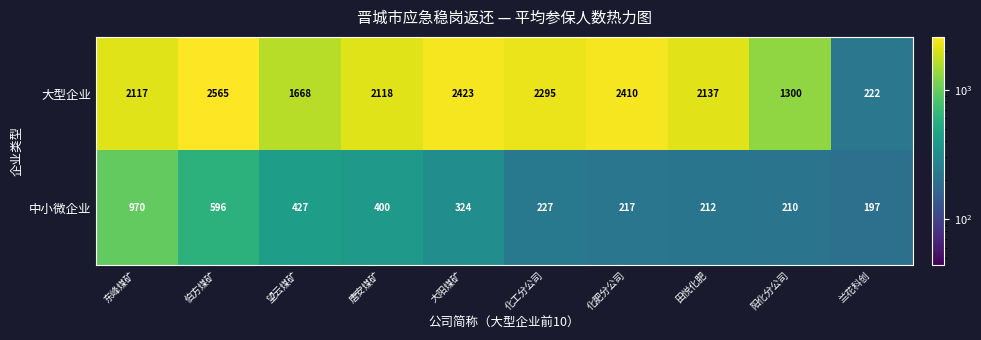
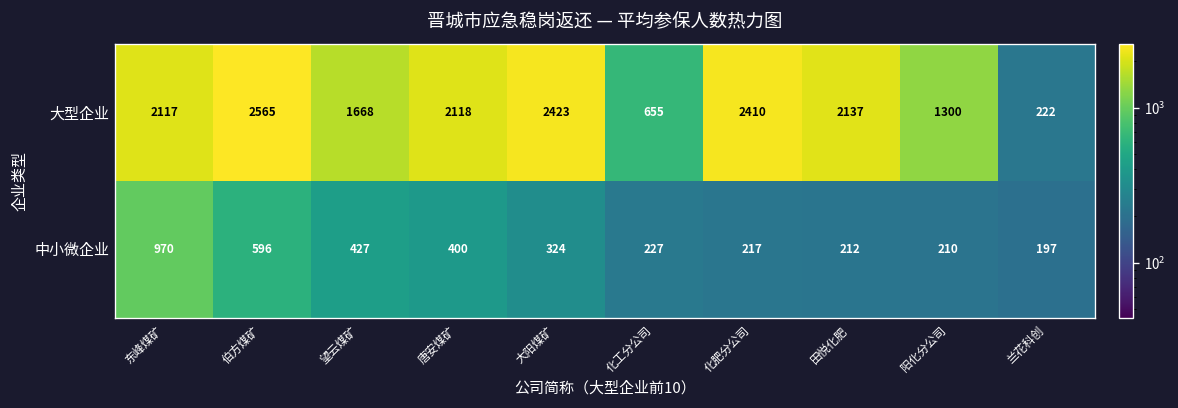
大型企业, 化工分公司: 2295 -> 655
